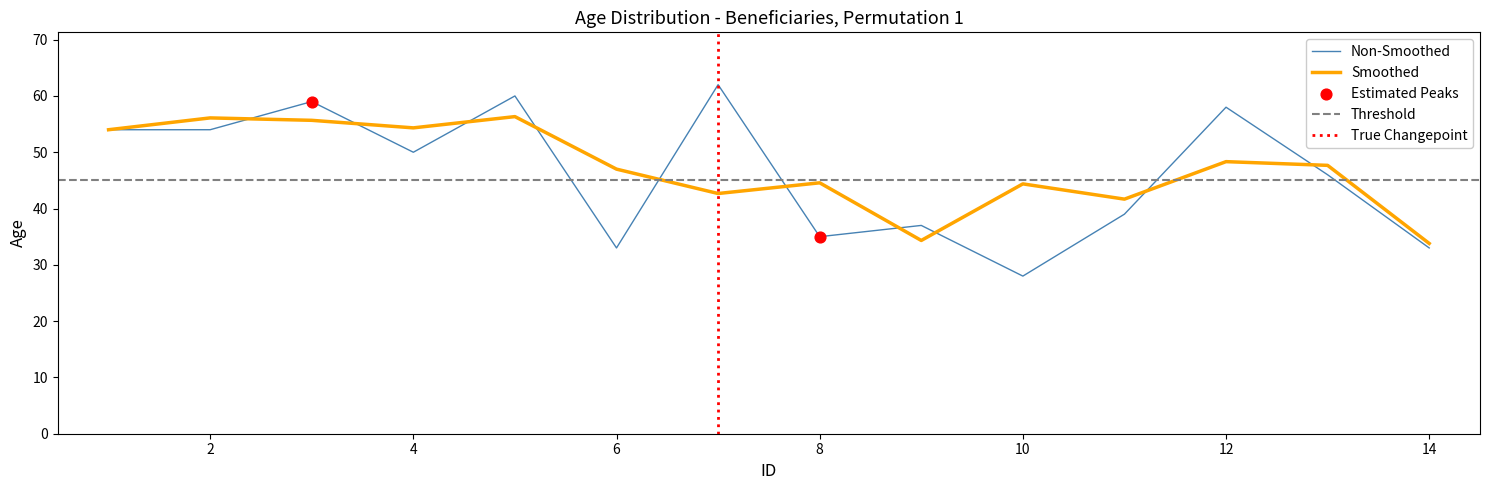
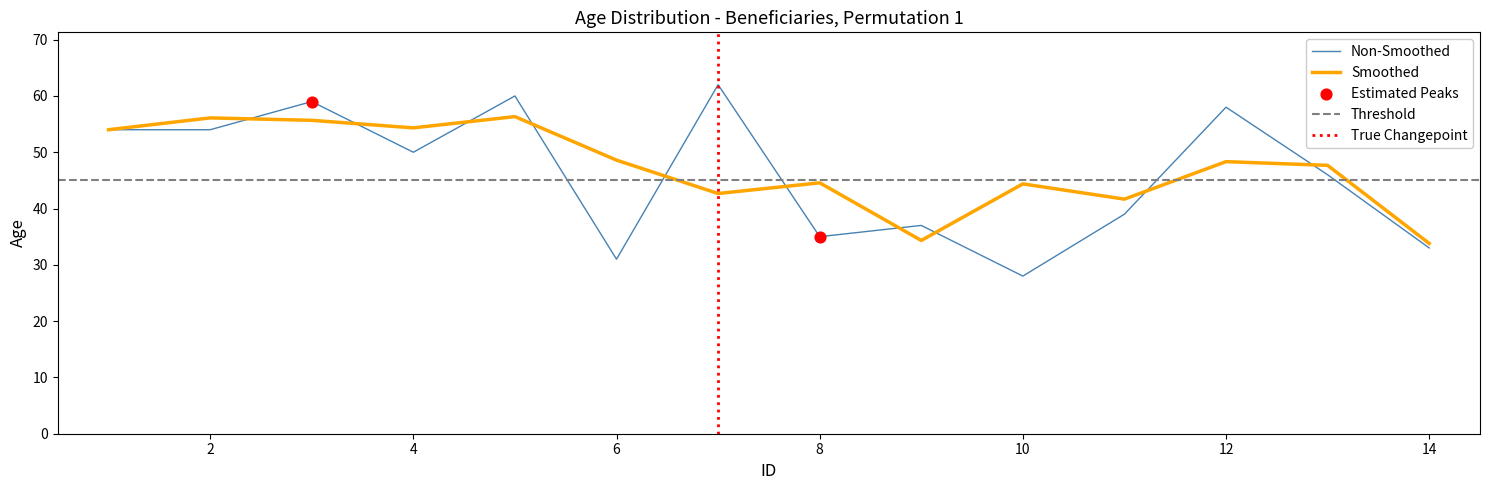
Non-Smoothed, 6: 33 -> 31
Smoothed, 6: 47 -> 49
